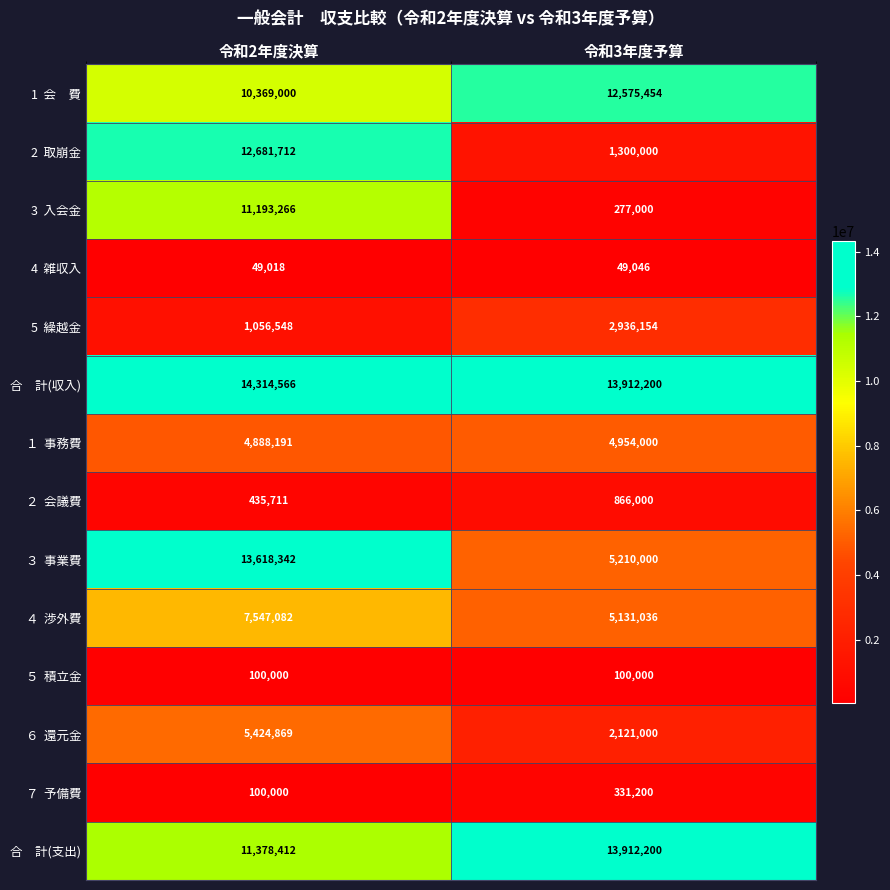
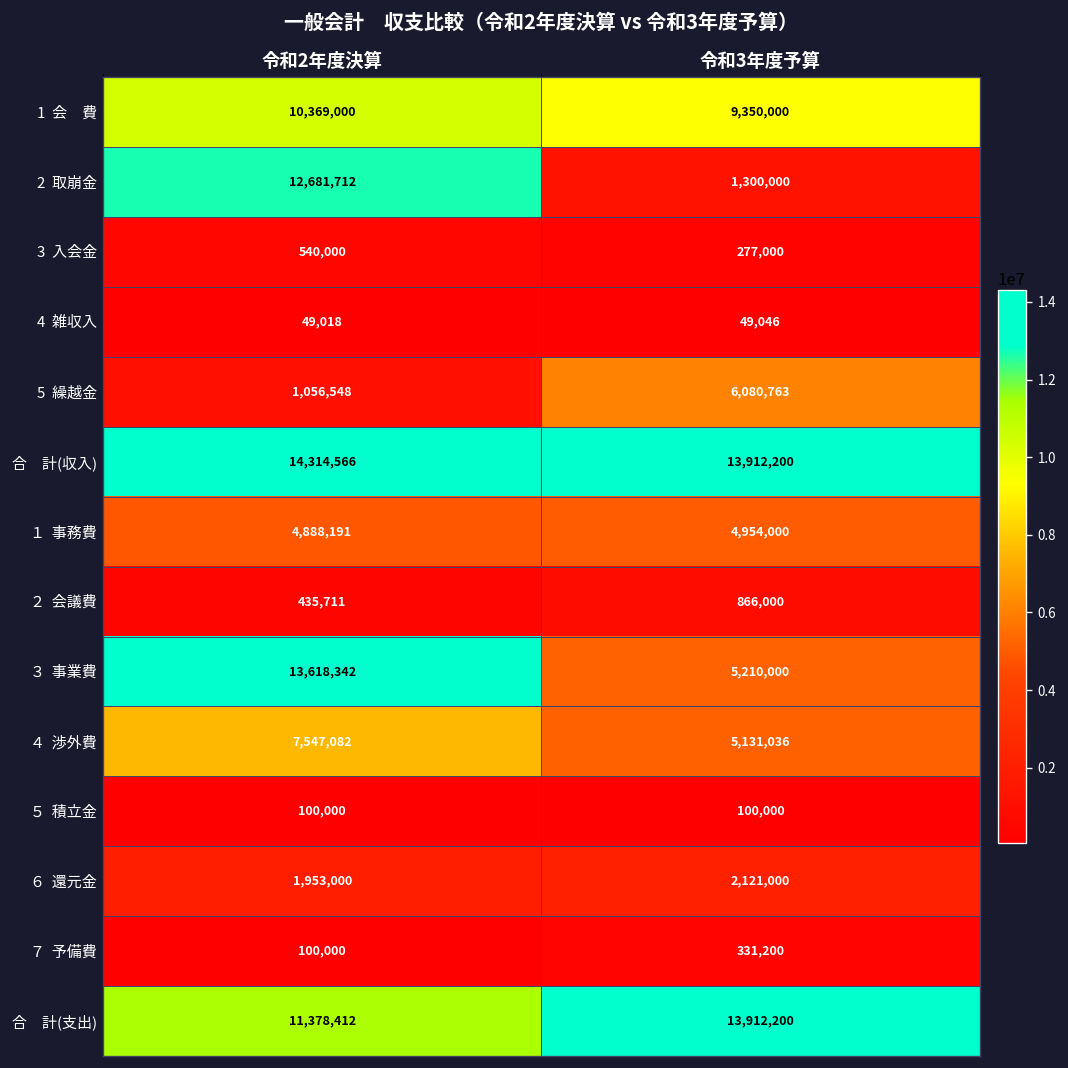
1 会 費, 令和3年度予算: 12,575,454 -> 9,350,000
3 入会金, 令和2年度決算: 11,193,266 -> 540,000
5 繰越金, 令和3年度予算: 2,936,154 -> 6,080,763
６ 還元金, 令和2年度決算: 5,424,869 -> 1,953,000
